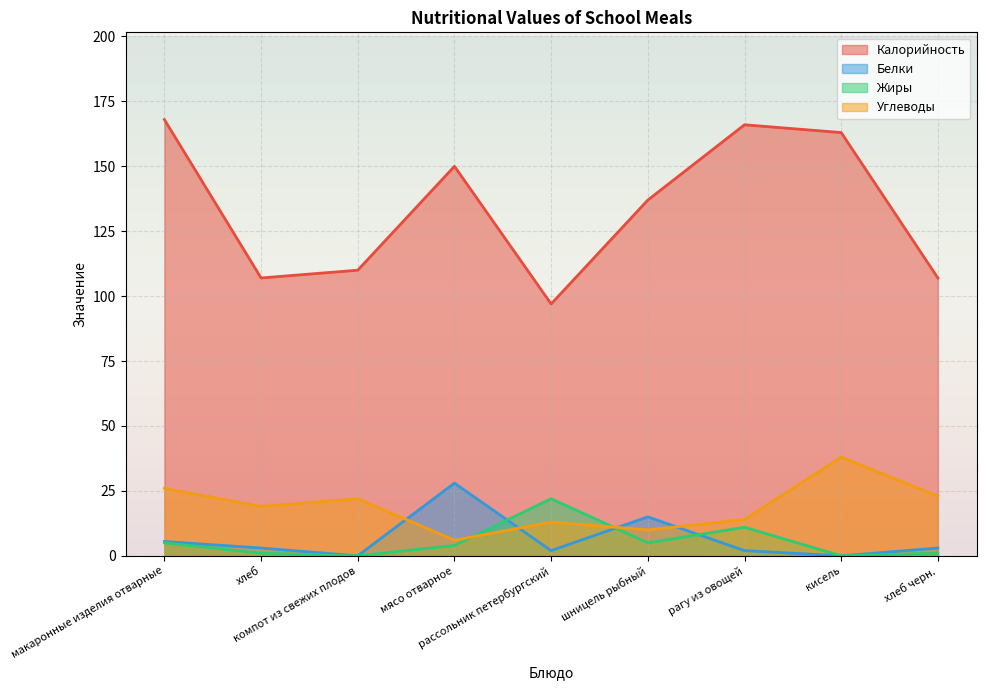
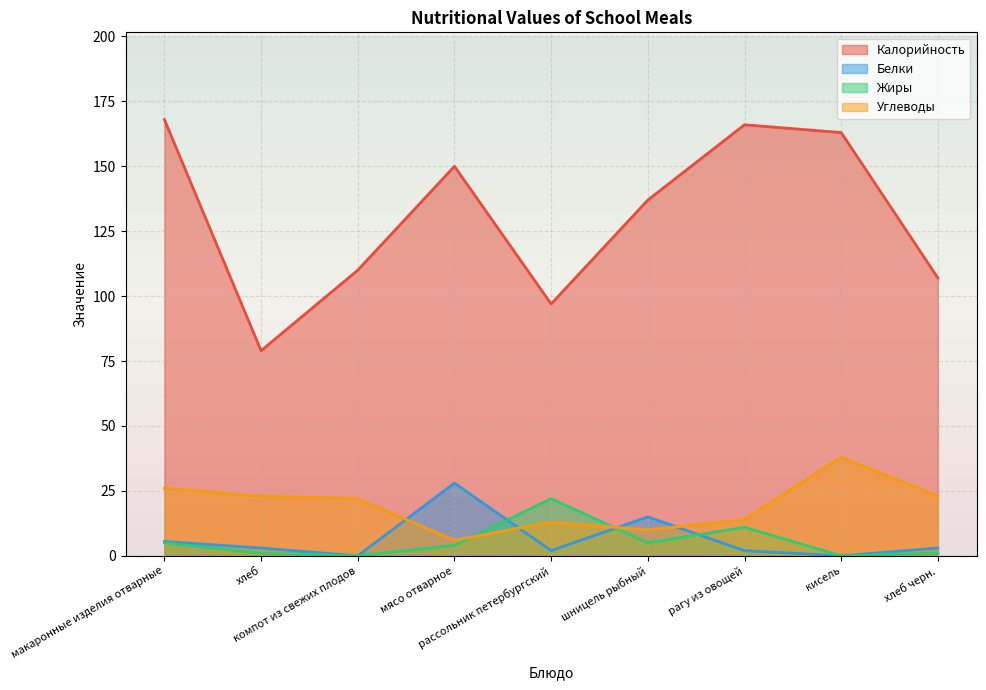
Калорийность, хлеб: 107 -> 79
Углеводы, хлеб: 19 -> 23
